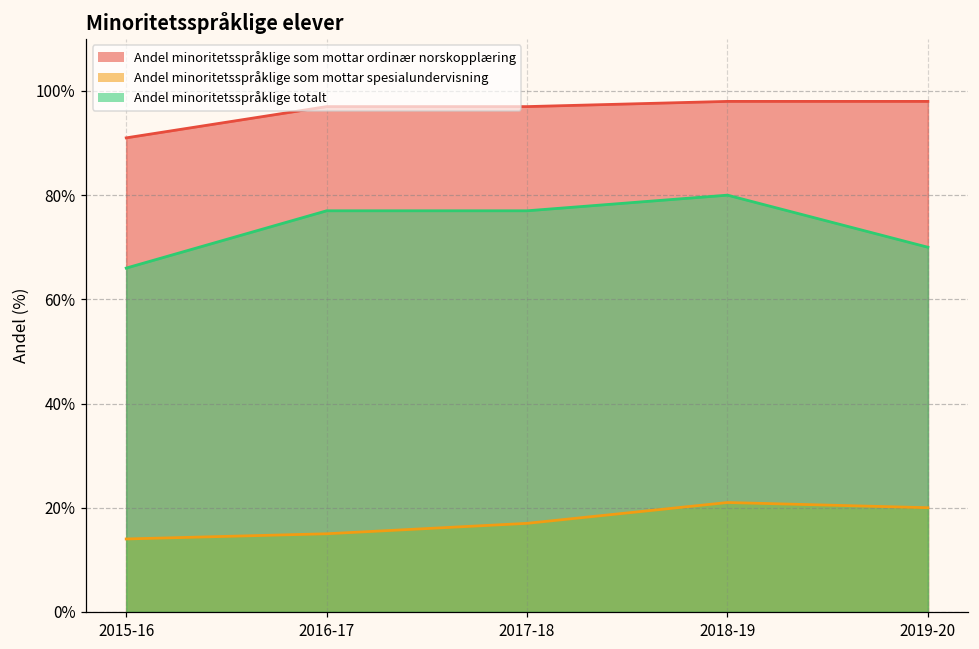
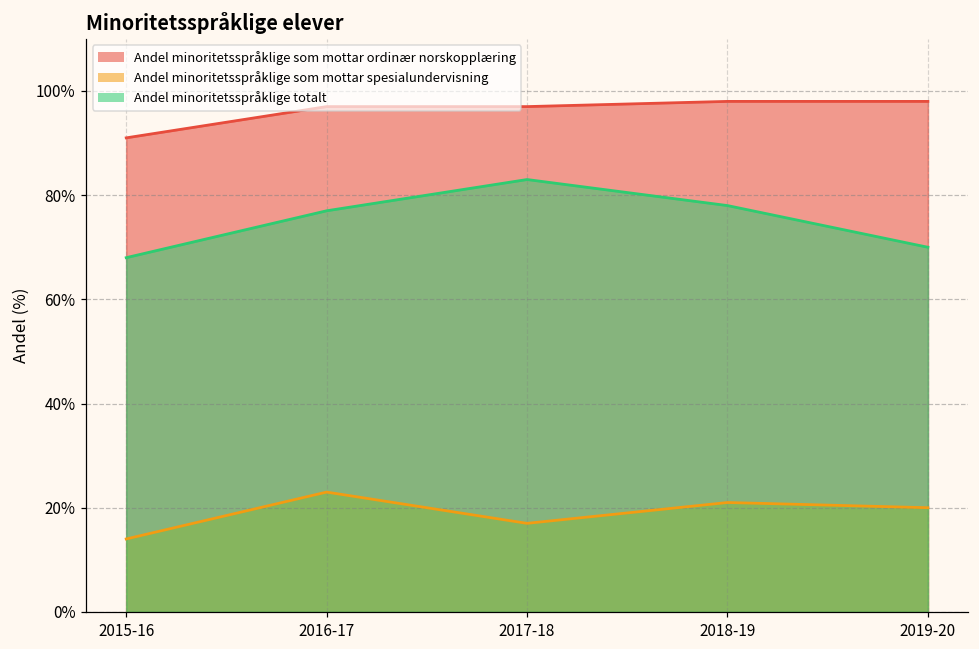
Andel minoritetsspråklige totalt, 2015-16: 66% -> 68%
Andel minoritetsspråklige som mottar spesialundervisning, 2016-17: 15% -> 23%
Andel minoritetsspråklige totalt, 2017-18: 77% -> 83%
Andel minoritetsspråklige totalt, 2018-19: 80% -> 78%
